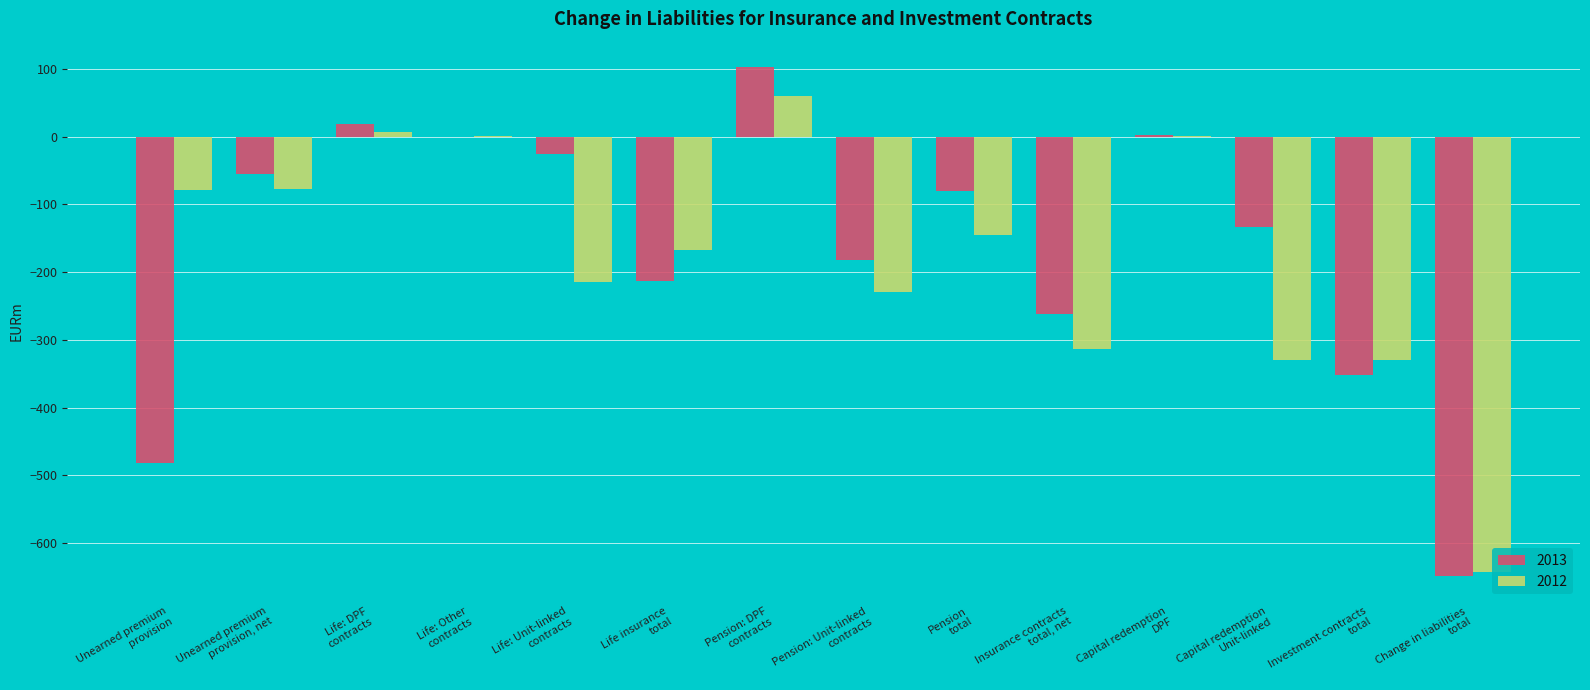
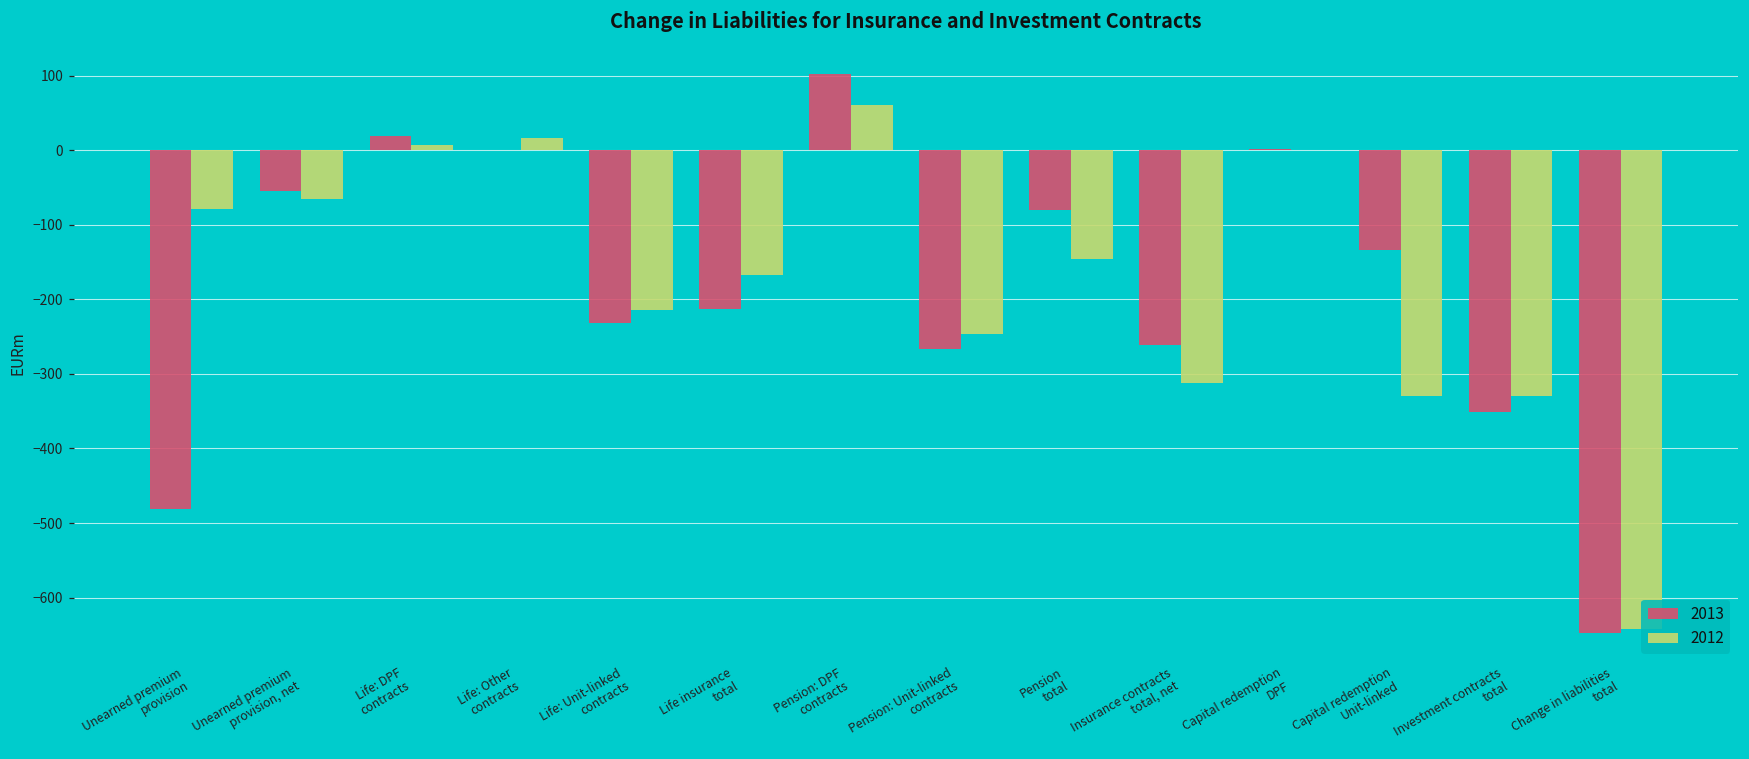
2012, Unearned premium provision, net: -80 -> -60
2012, Life: Other contracts: 0 -> 20
2013, Life: Unit-linked contracts: -30 -> -230
2013, Pension: Unit-linked contracts: -180 -> -270
2012, Pension: Unit-linked contracts: -230 -> -250
